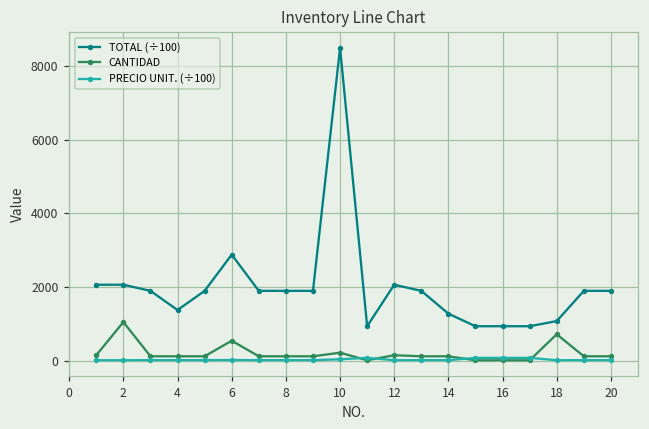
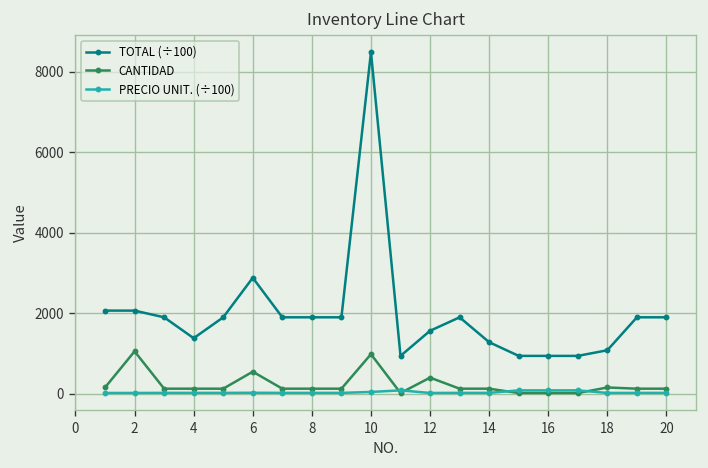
CANTIDAD, 10: 200 -> 1000
TOTAL (÷100), 12: 2100 -> 1600
CANTIDAD, 12: 200 -> 400
CANTIDAD, 18: 700 -> 200
